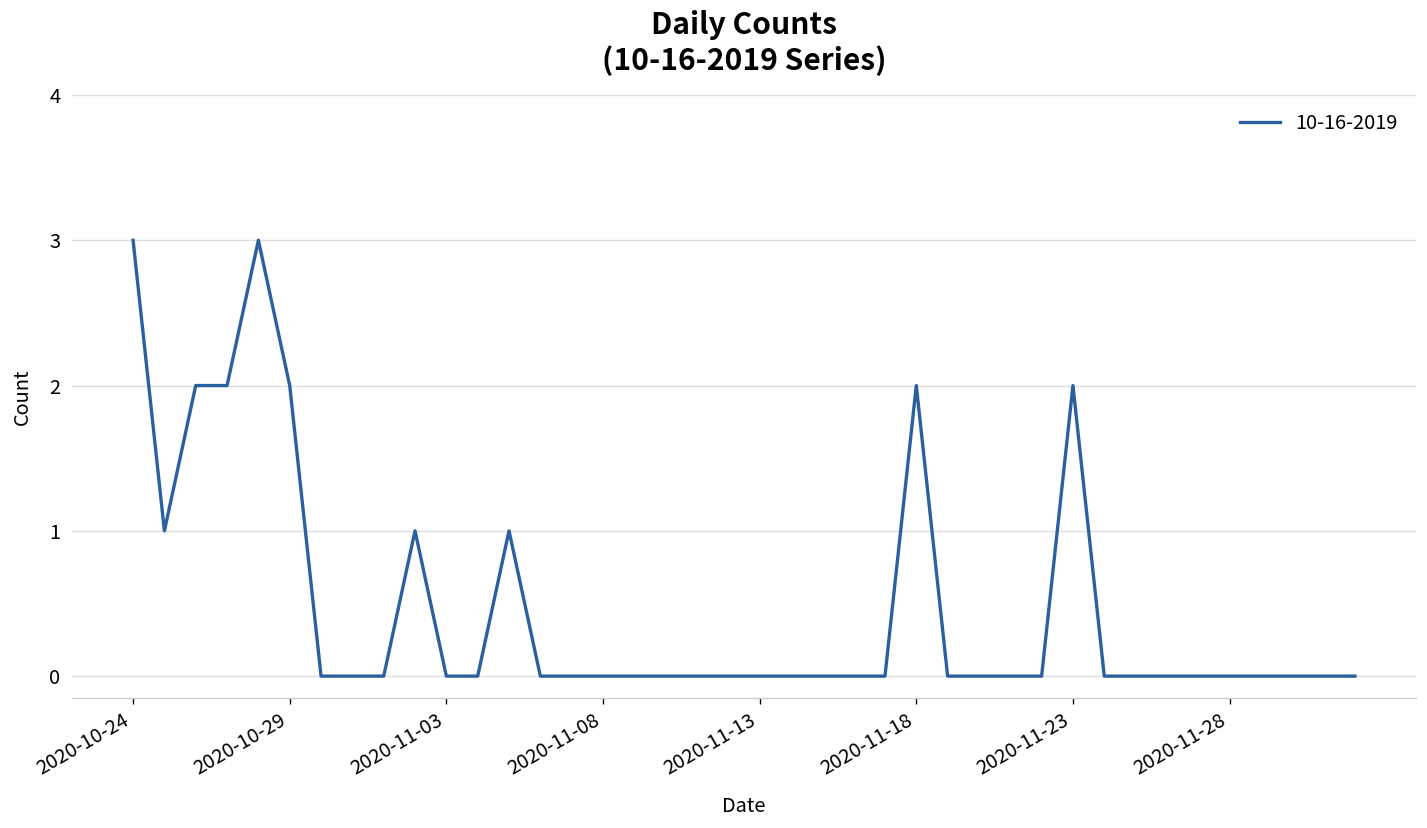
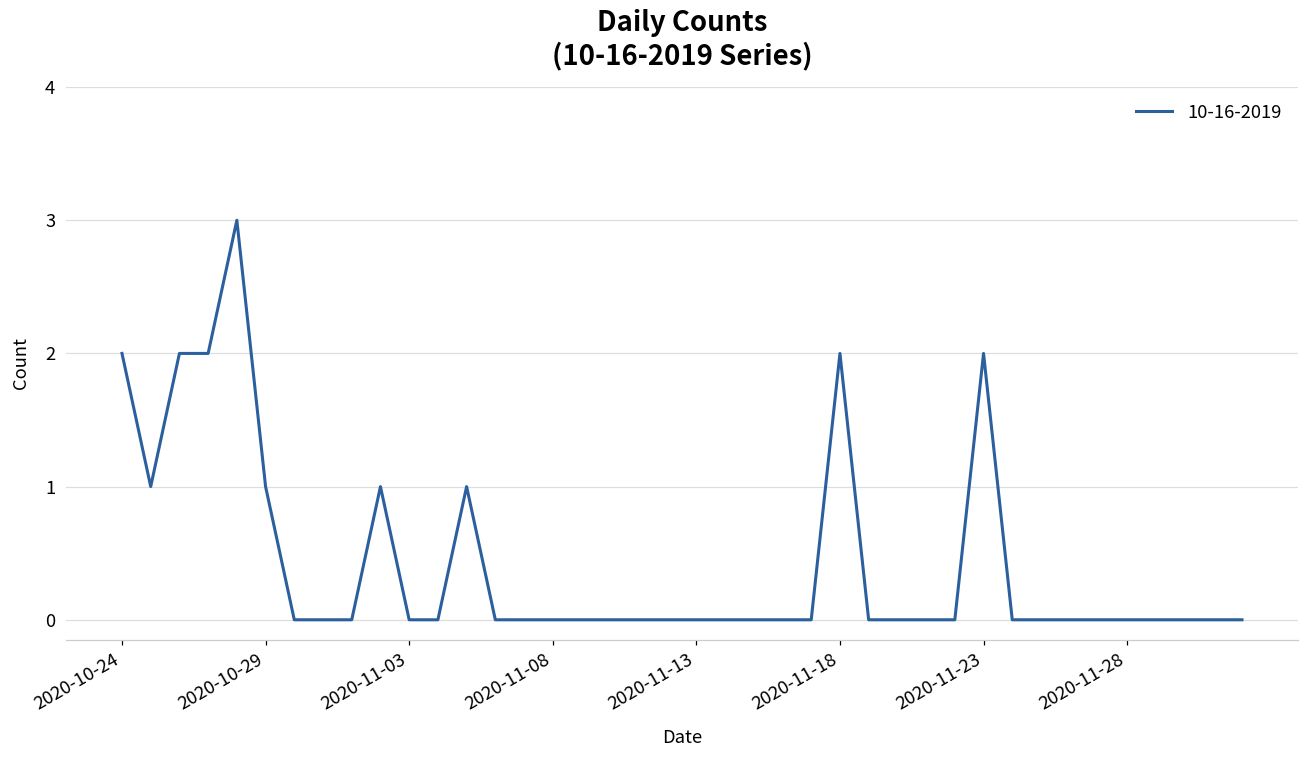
2020-10-24: 3 -> 2
2020-10-29: 2 -> 1
